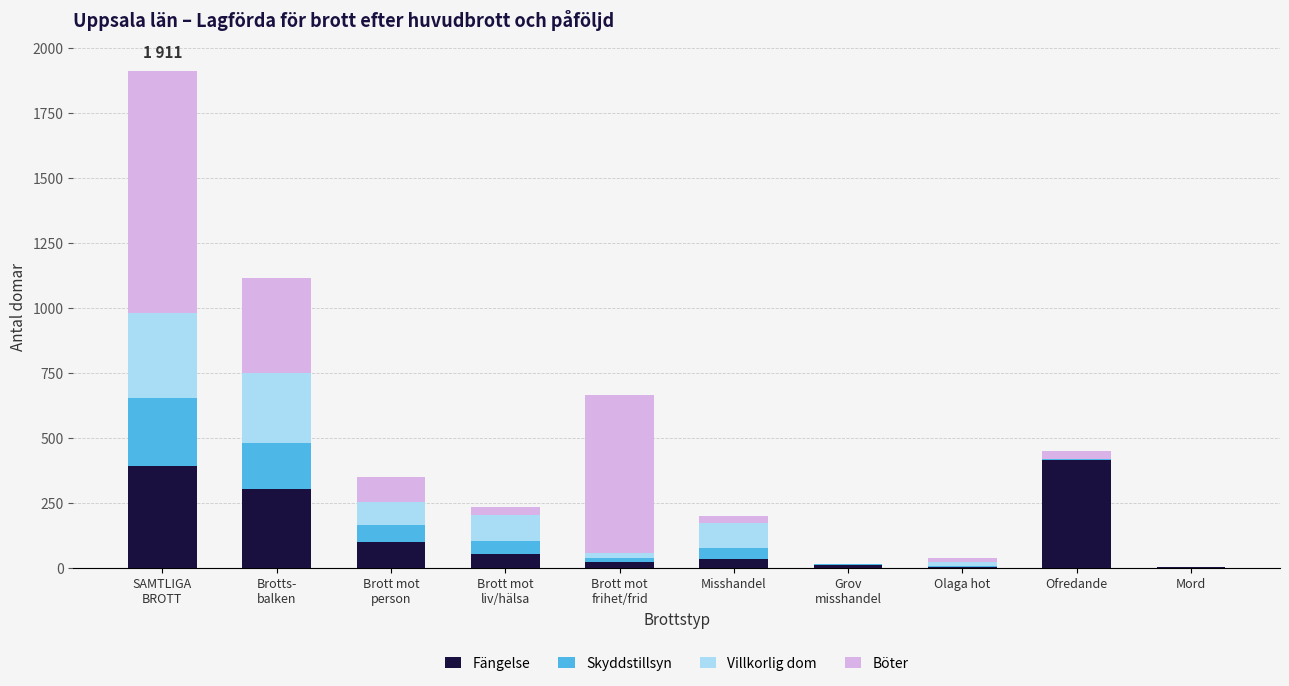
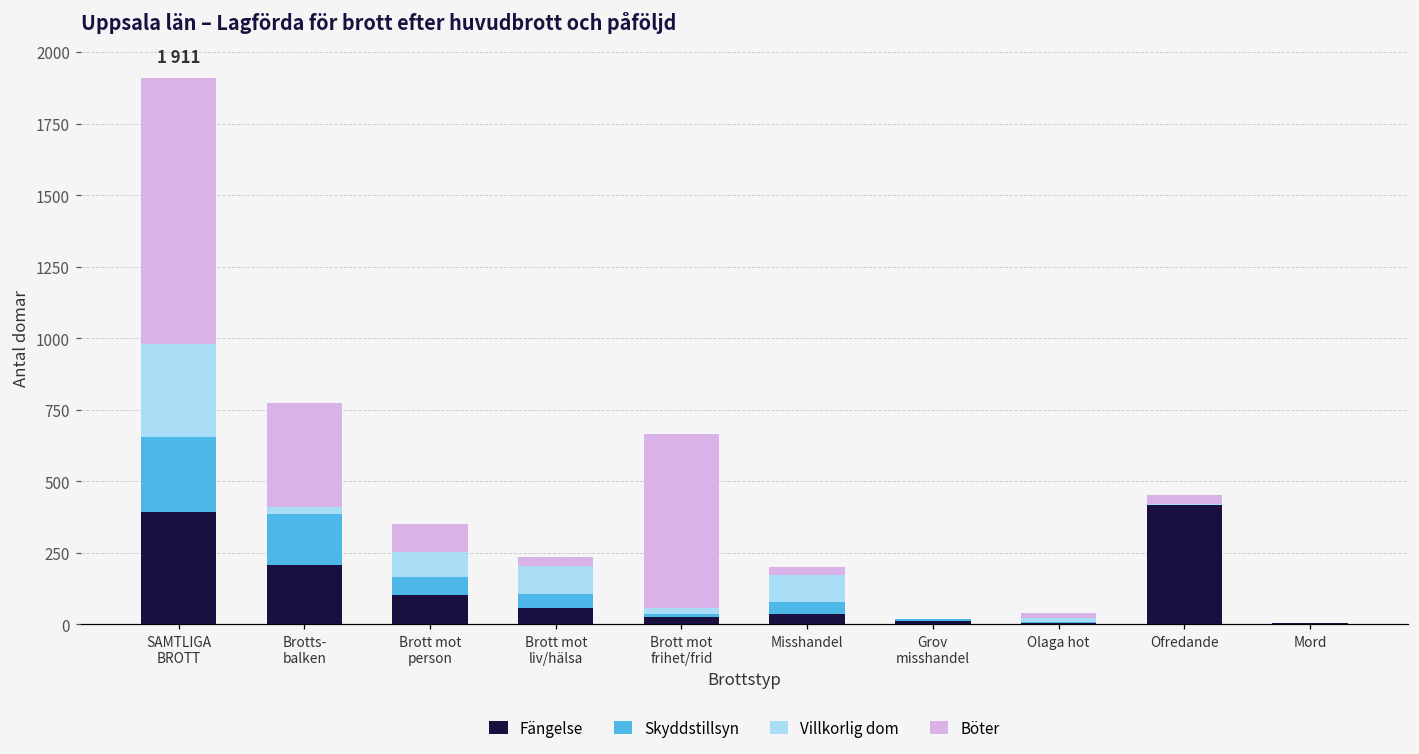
Fängelse, Brotts- balken: 300 -> 210
Villkorlig dom, Brotts- balken: 270 -> 30
